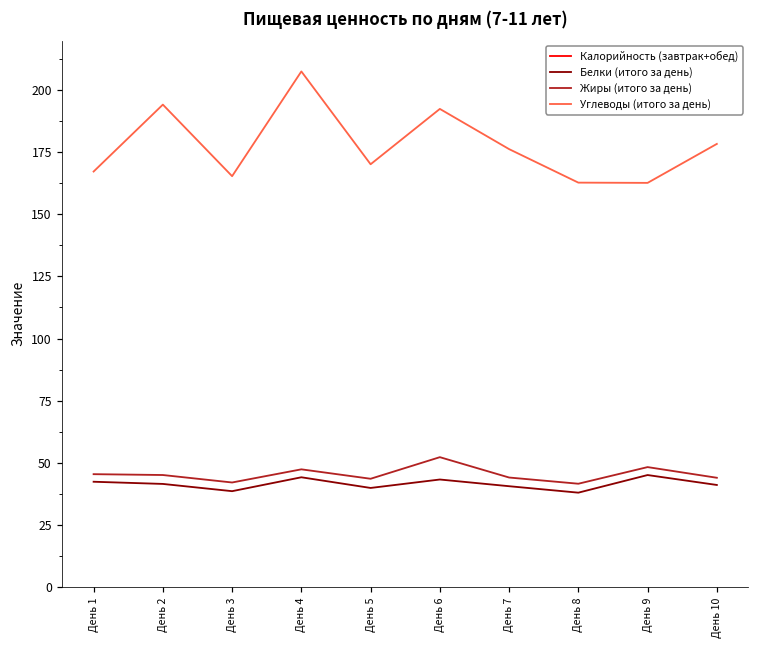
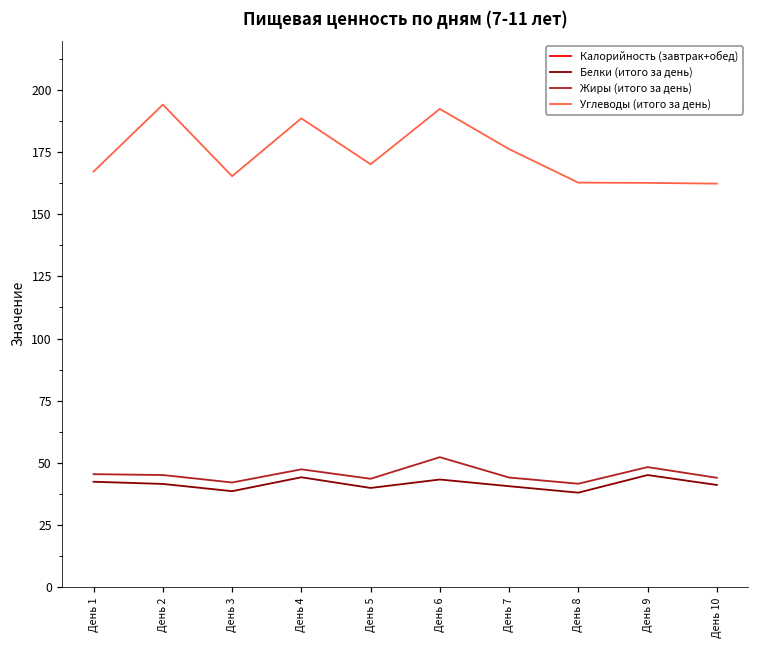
Углеводы (итого за день), День 4: 208 -> 189
Углеводы (итого за день), День 10: 178 -> 162
